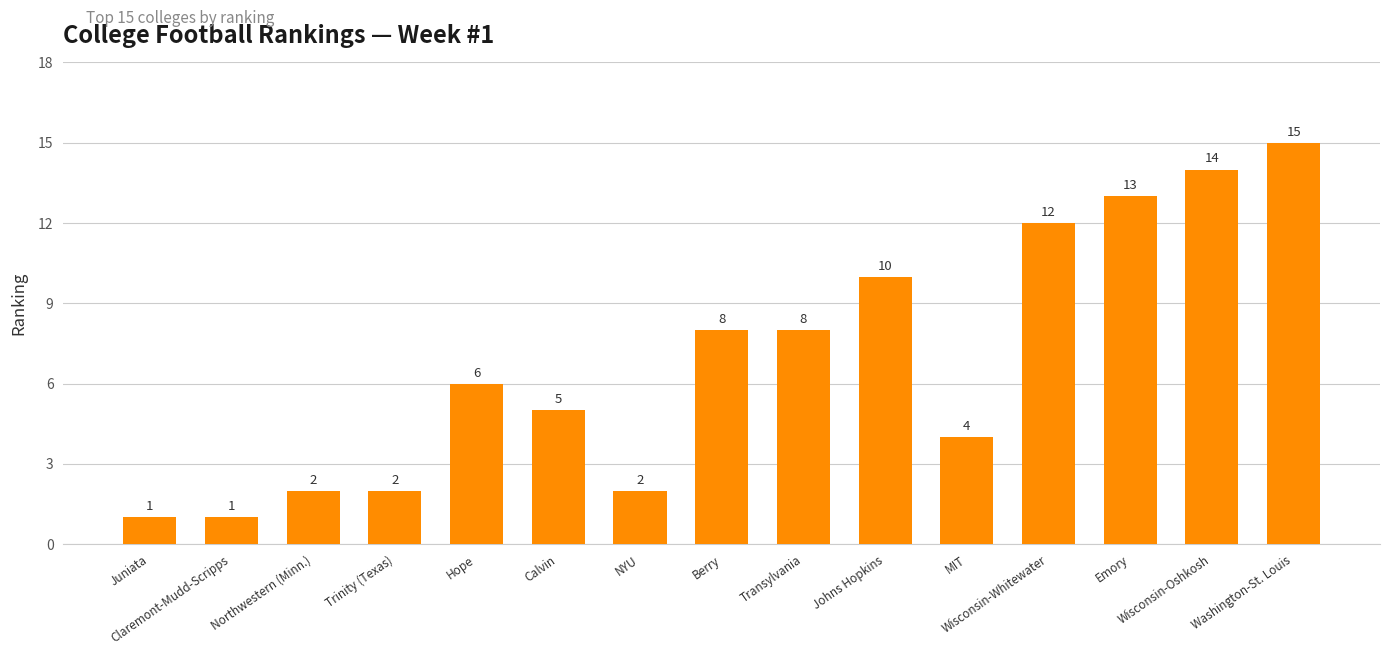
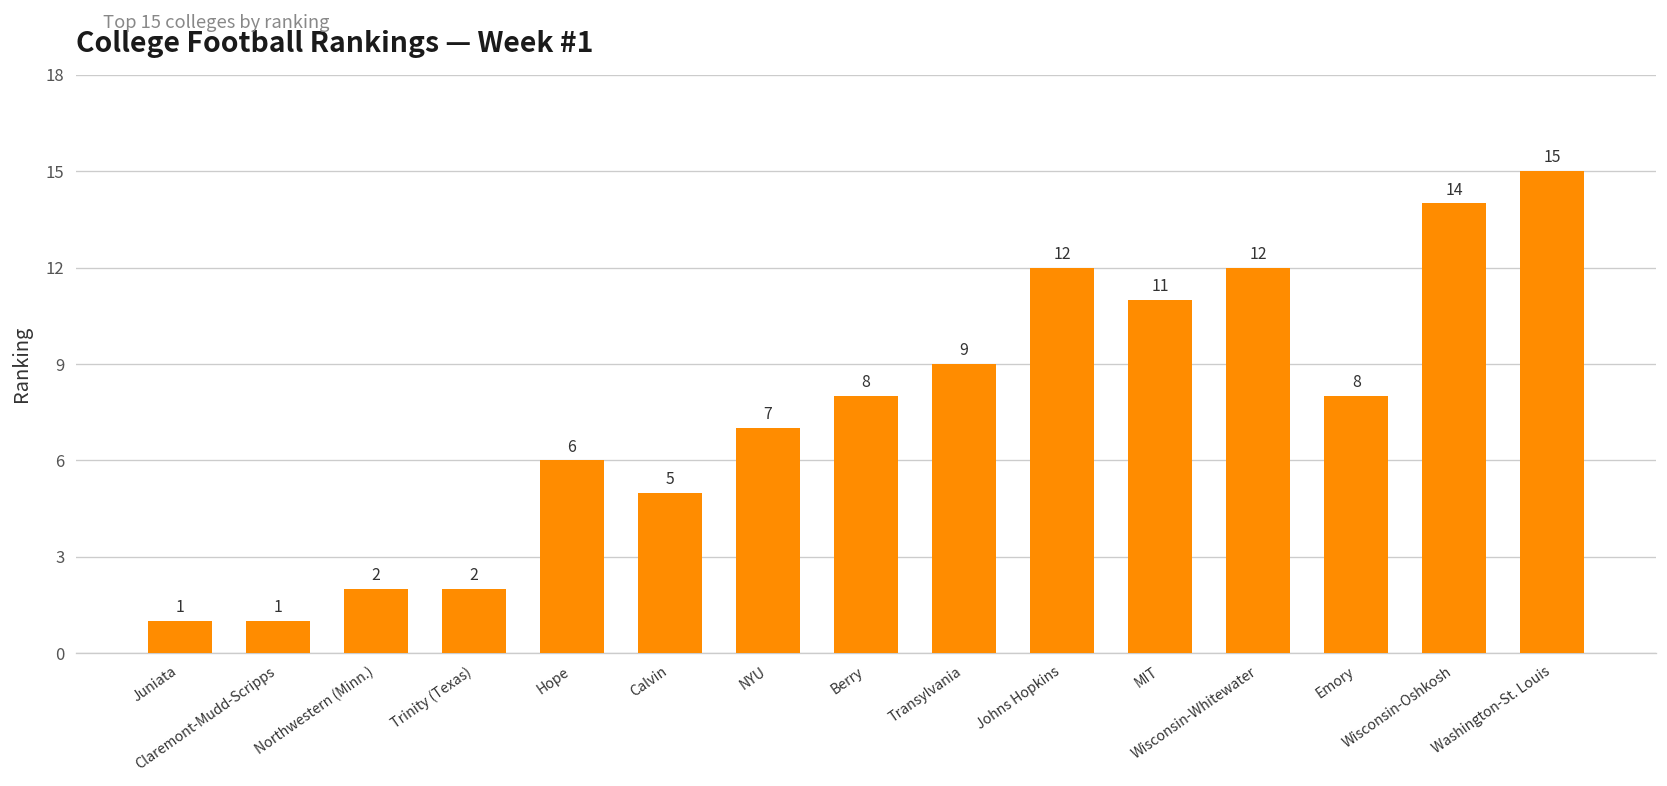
NYU: 2 -> 7
Transylvania: 8 -> 9
Johns Hopkins: 10 -> 12
MIT: 4 -> 11
Emory: 13 -> 8
